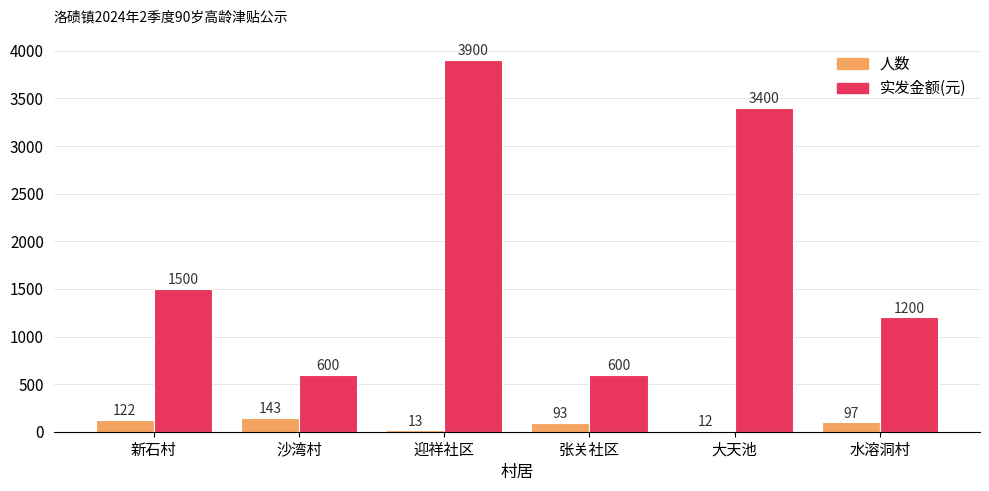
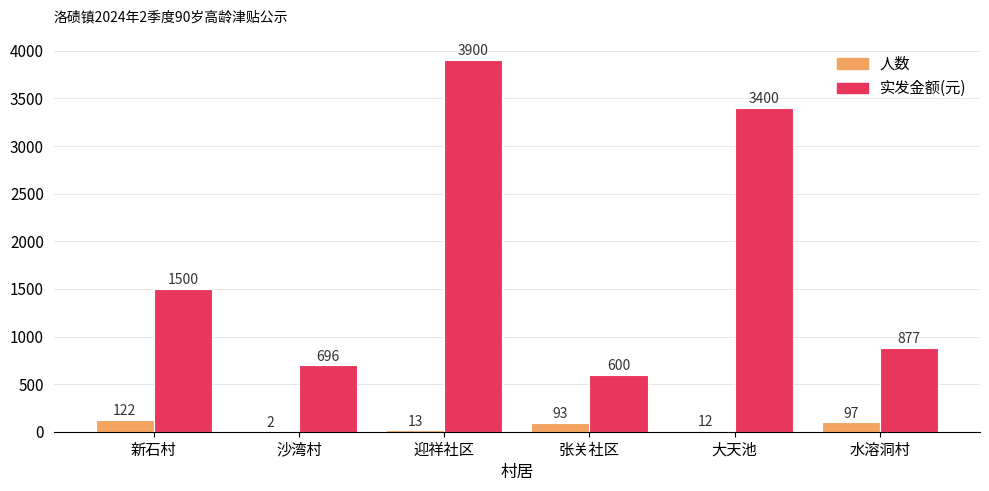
人数, 沙湾村: 143 -> 2
实发金额(元), 沙湾村: 600 -> 696
实发金额(元), 水溶洞村: 1200 -> 877
